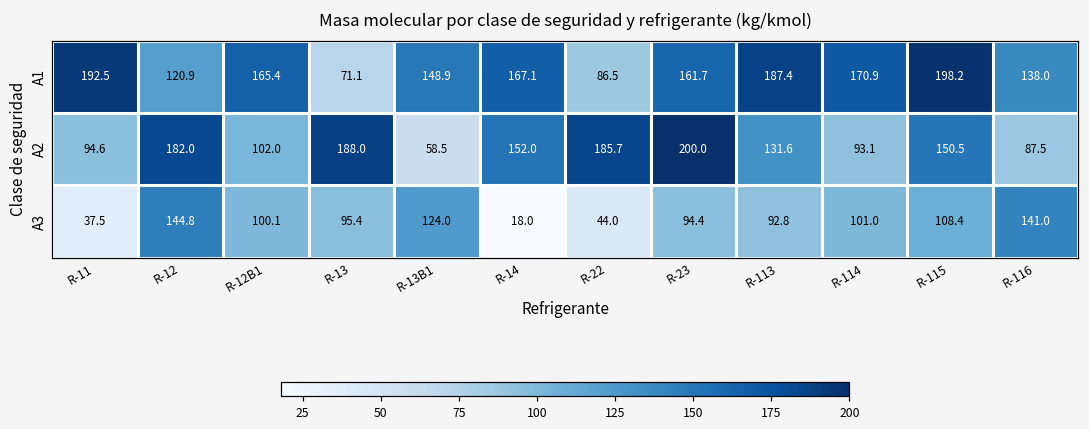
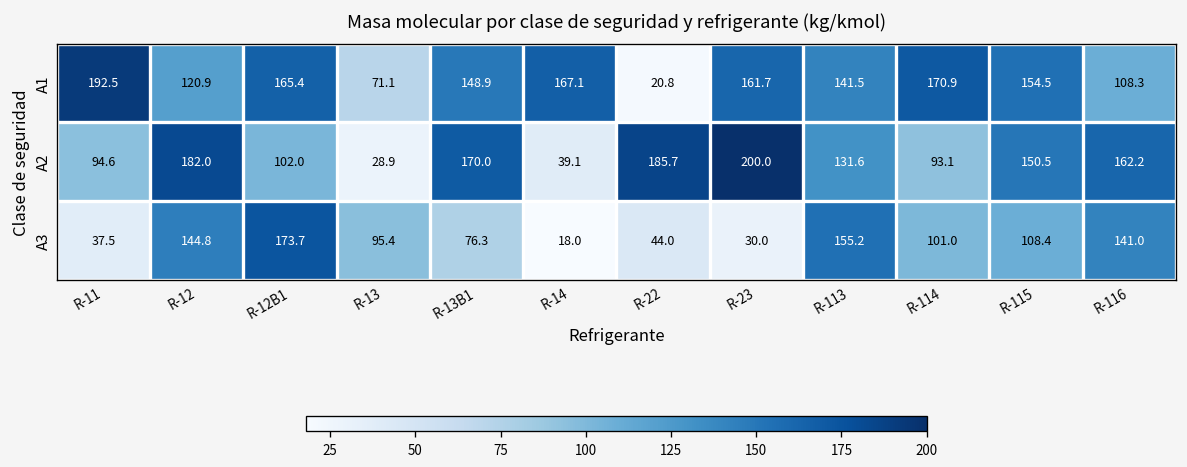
A1, R-22: 86.5 -> 20.8
A1, R-113: 187.4 -> 141.5
A1, R-115: 198.2 -> 154.5
A1, R-116: 138.0 -> 108.3
A2, R-13: 188.0 -> 28.9
A2, R-13B1: 58.5 -> 170.0
A2, R-14: 152.0 -> 39.1
A2, R-116: 87.5 -> 162.2
A3, R-12B1: 100.1 -> 173.7
A3, R-13B1: 124.0 -> 76.3
A3, R-23: 94.4 -> 30.0
A3, R-113: 92.8 -> 155.2
